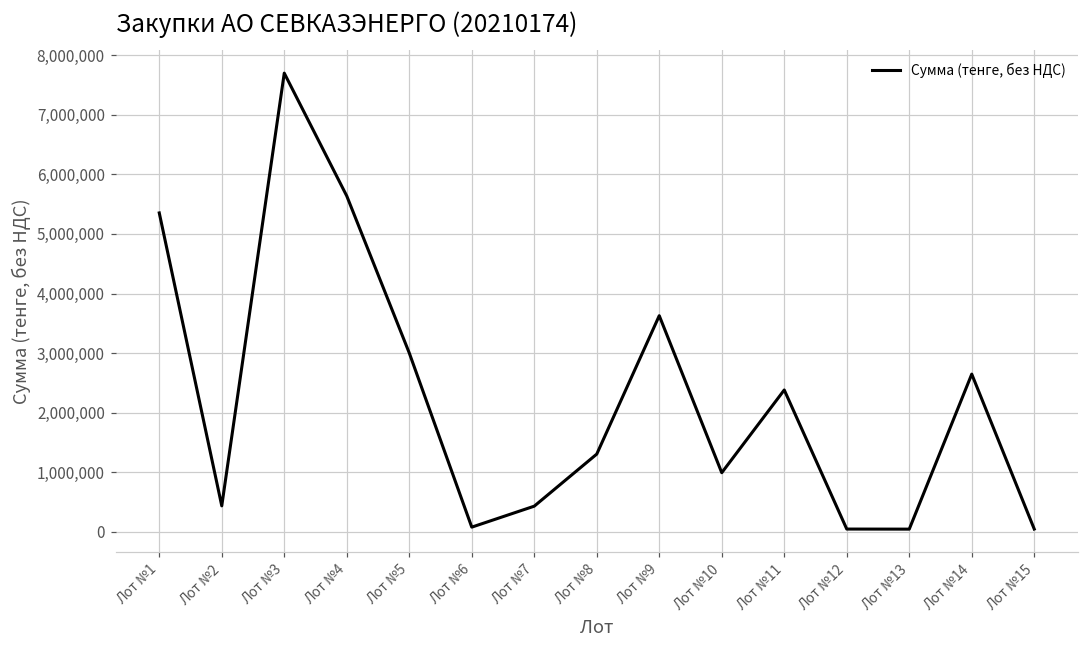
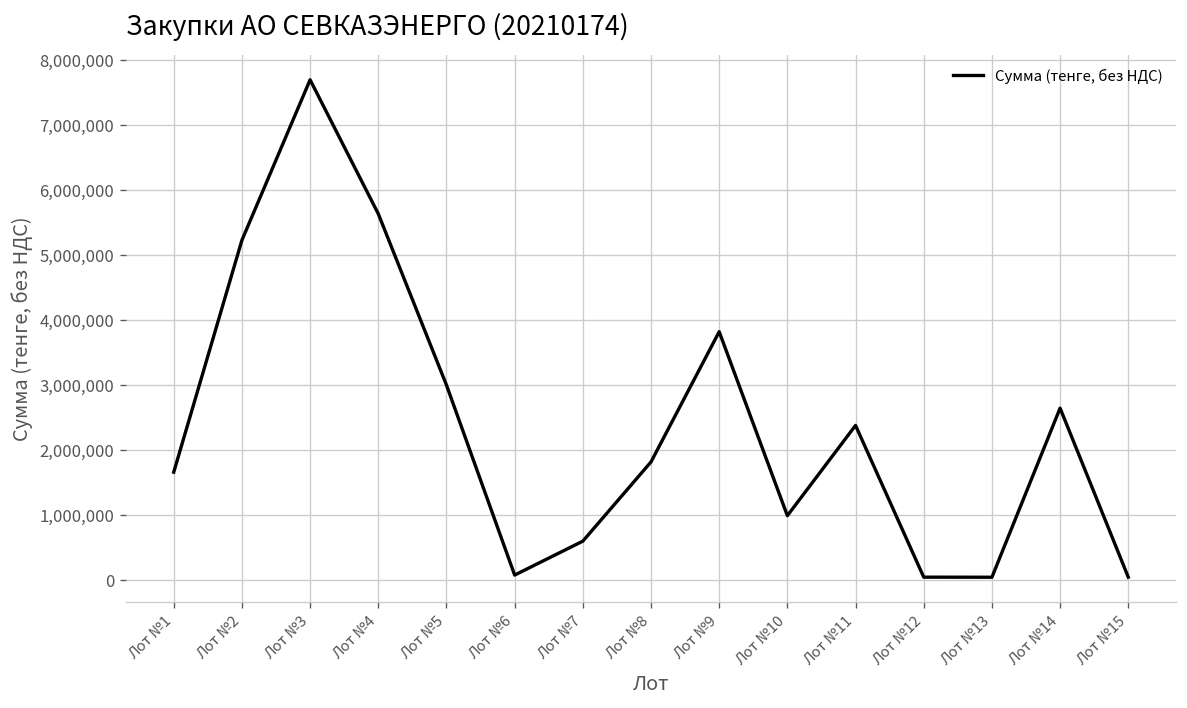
Лот №1: 5,400,000 -> 1,700,000
Лот №2: 400,000 -> 5,200,000
Лот №7: 400,000 -> 600,000
Лот №8: 1,300,000 -> 1,800,000
Лот №9: 3,600,000 -> 3,800,000
